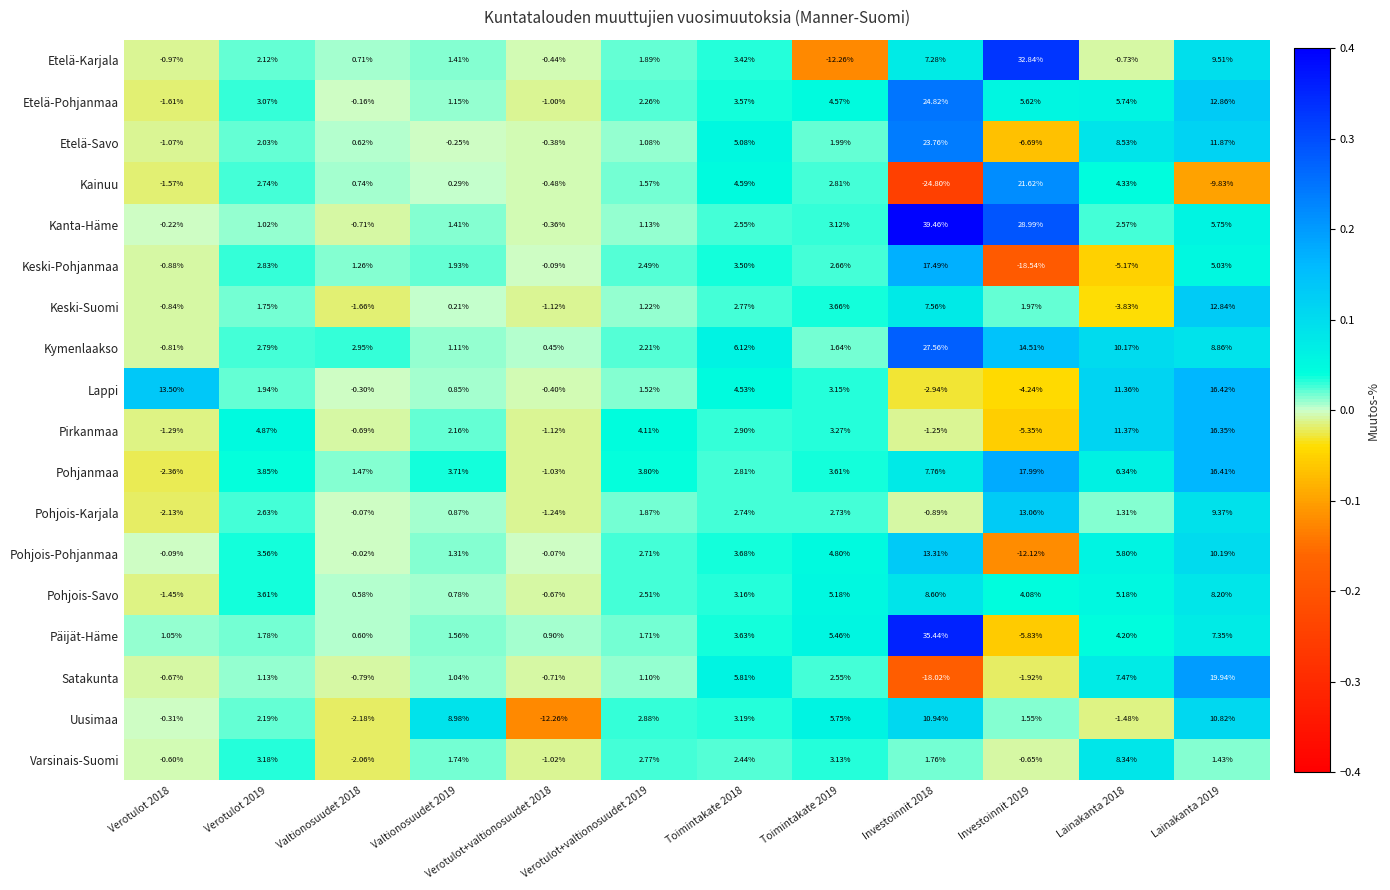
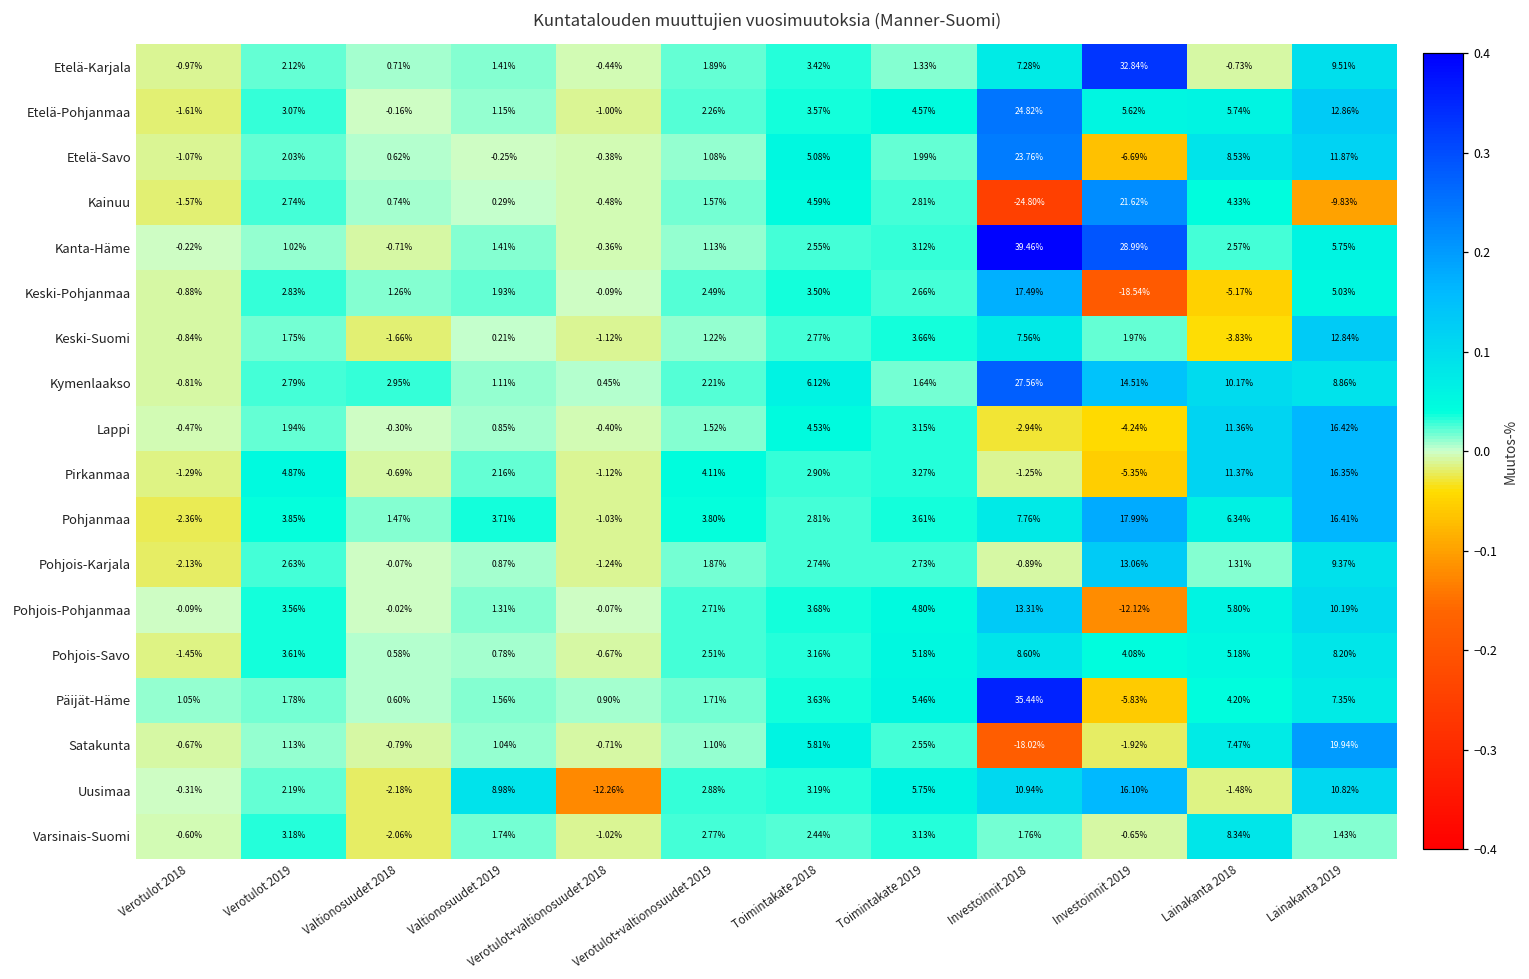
Etelä-Karjala, Toimintakate 2019: -12.26% -> 1.33%
Lappi, Verotulot 2018: 13.50% -> -0.47%
Uusimaa, Investoinnit 2019: 1.55% -> 16.10%
